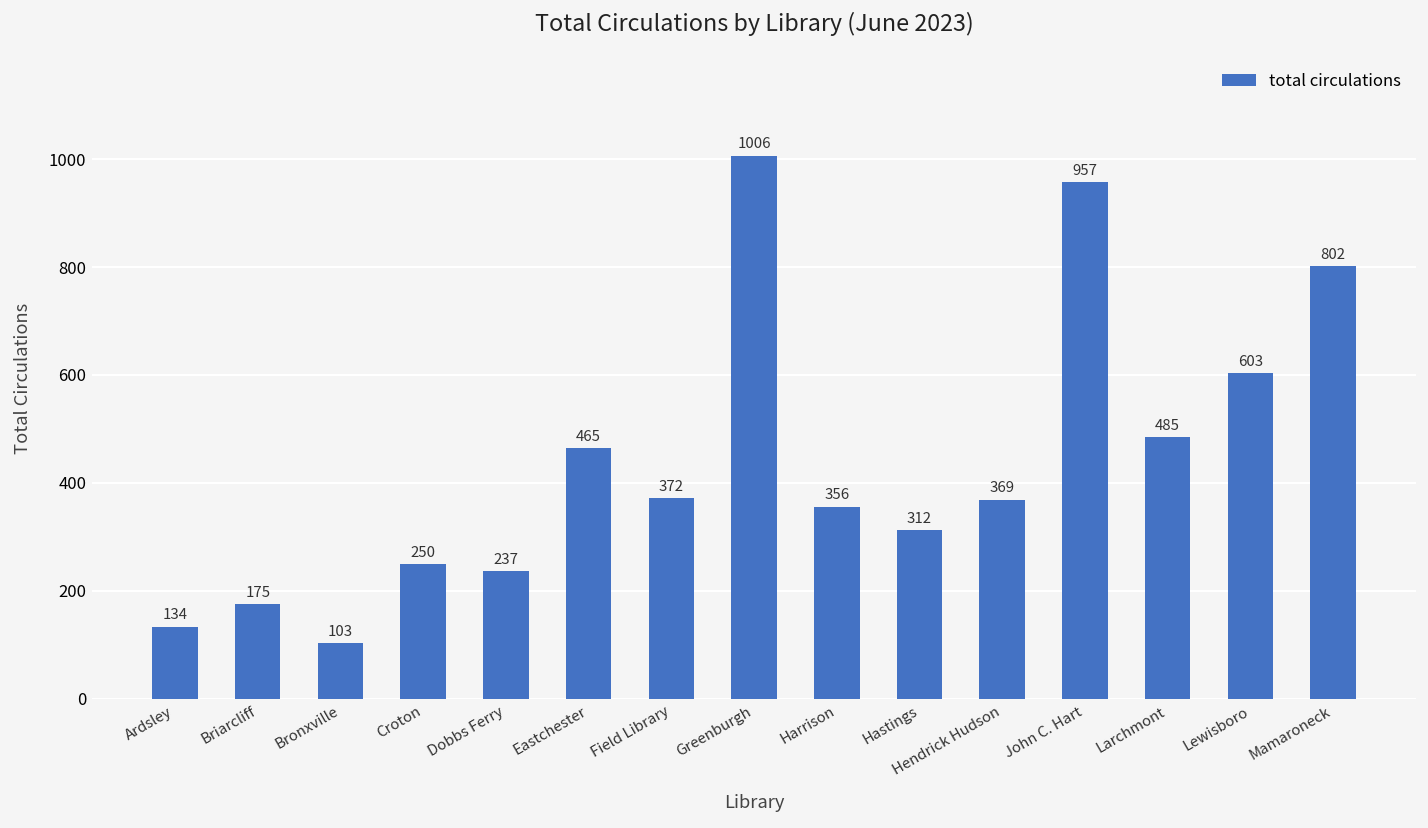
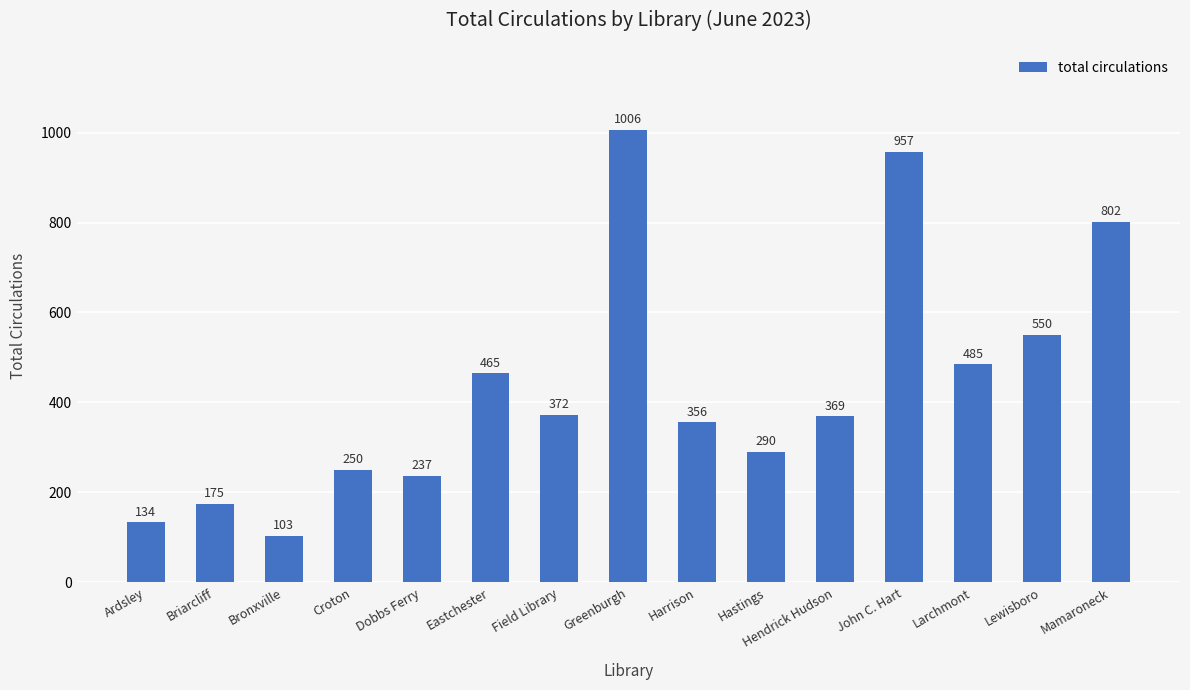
Hastings: 312 -> 290
Lewisboro: 603 -> 550
